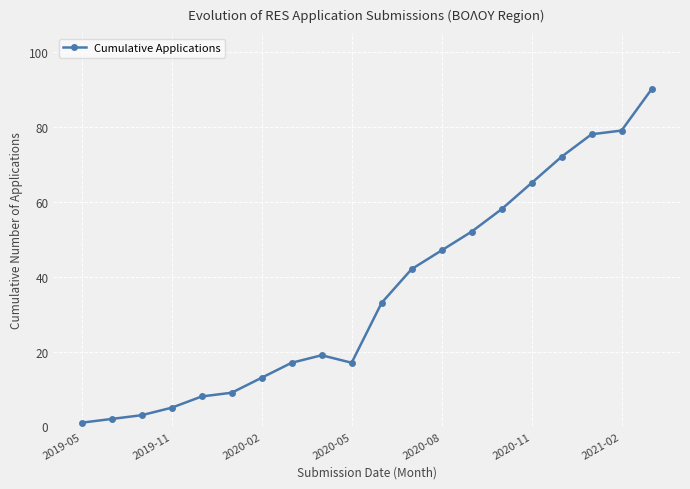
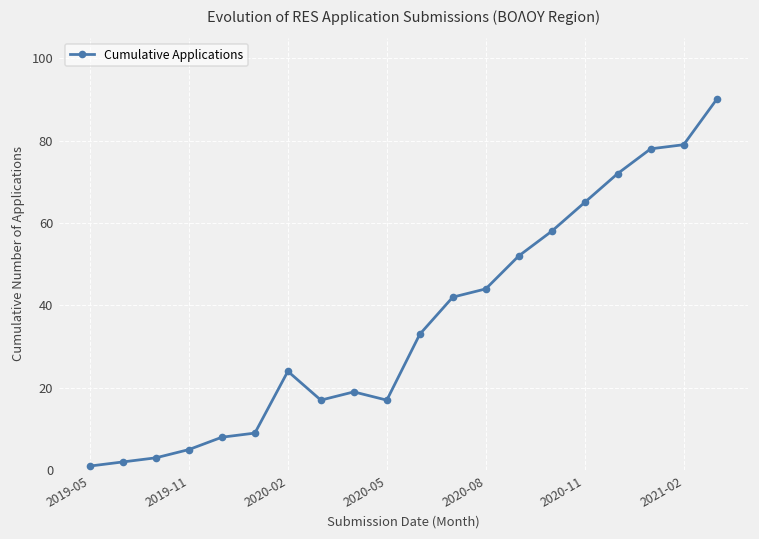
2020-02: 13 -> 24
2020-08: 47 -> 44
